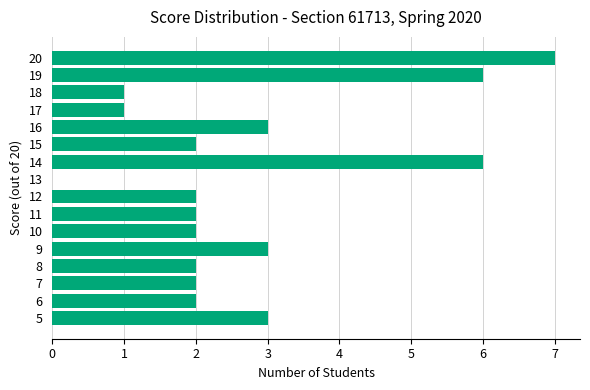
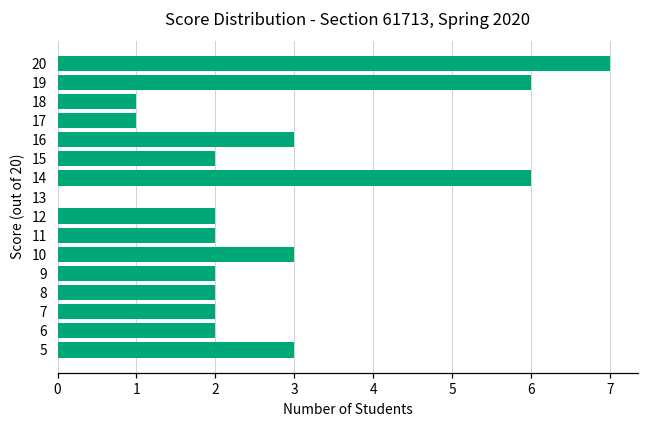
10: 2 -> 3
9: 3 -> 2
